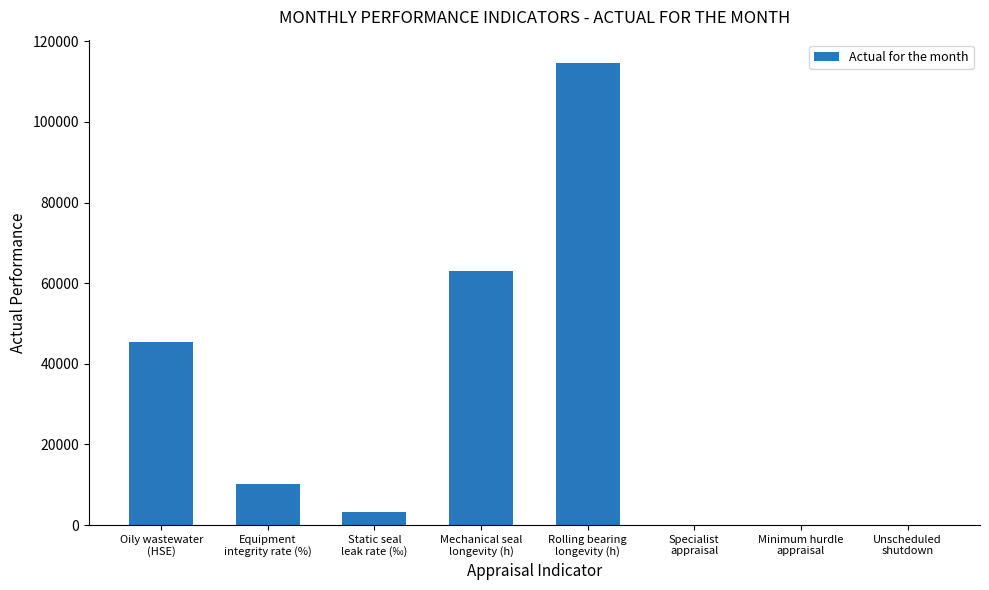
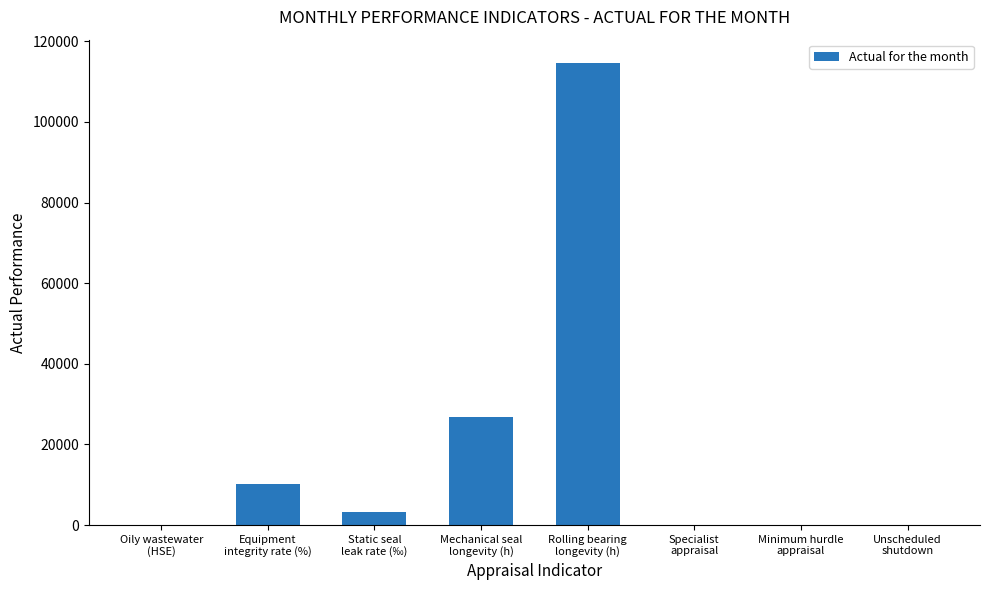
Oily wastewater (HSE): 45000 -> 0
Mechanical seal longevity (h): 63000 -> 27000
